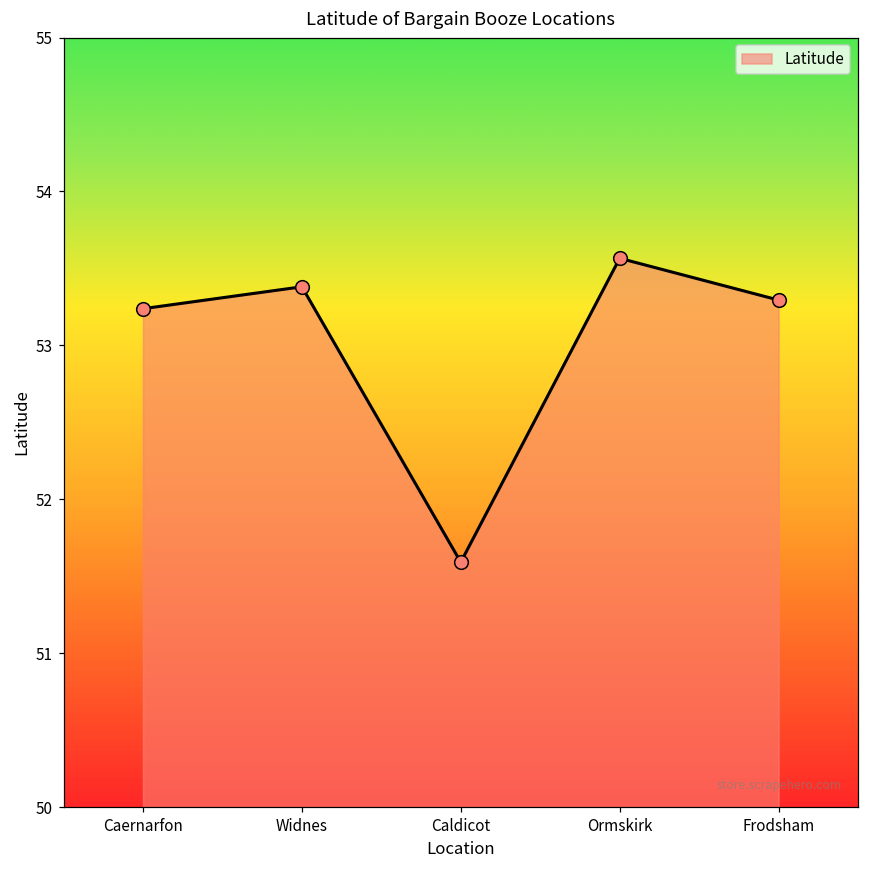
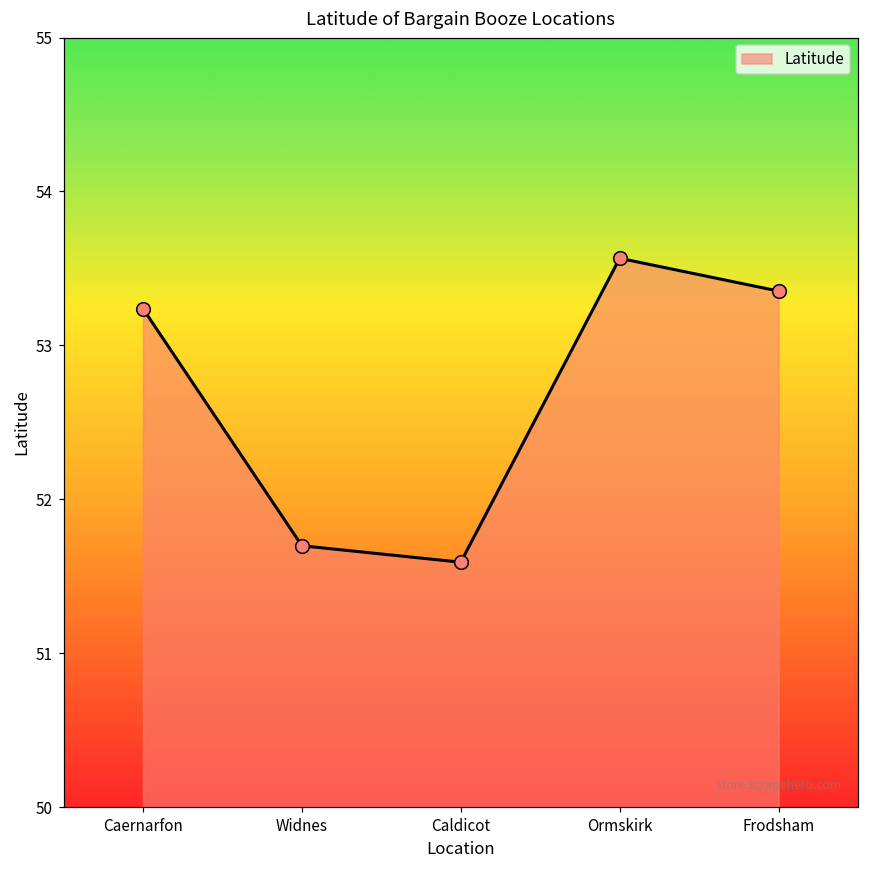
Widnes: 53.38 -> 51.70
Frodsham: 53.29 -> 53.35
